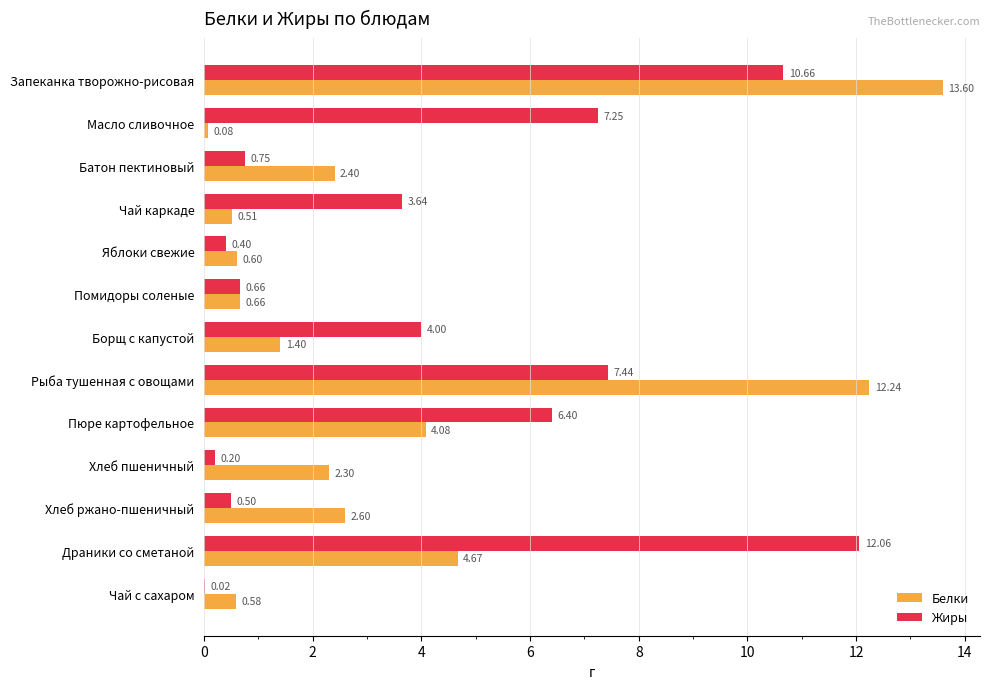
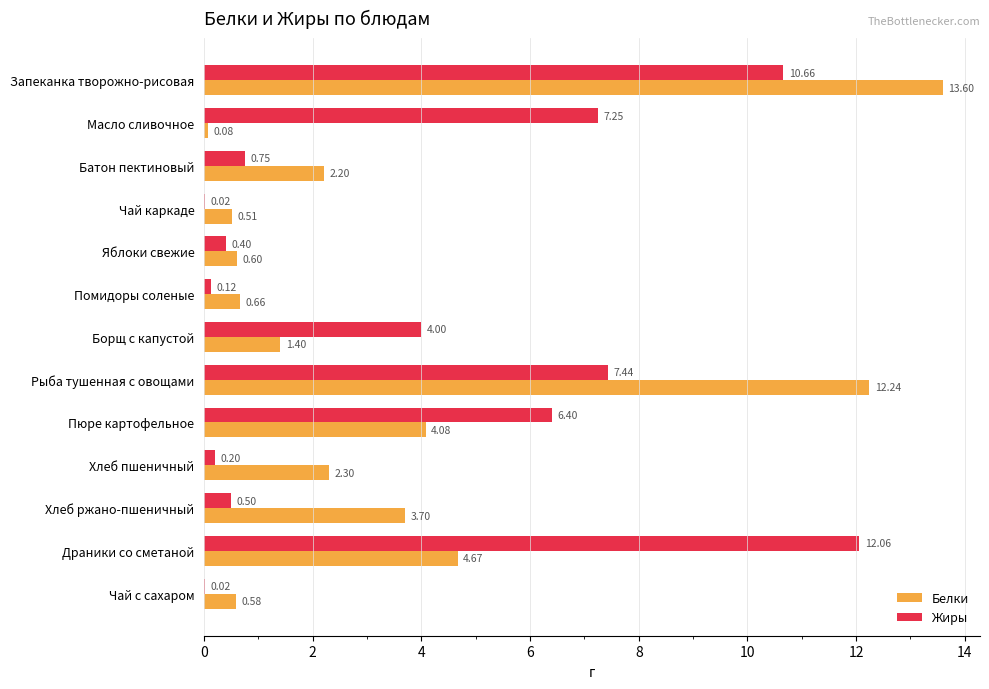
Белки, Батон пектиновый: 2.40 -> 2.20
Жиры, Чай каркаде: 3.64 -> 0.02
Жиры, Помидоры соленые: 0.66 -> 0.12
Белки, Хлеб ржано-пшеничный: 2.60 -> 3.70
